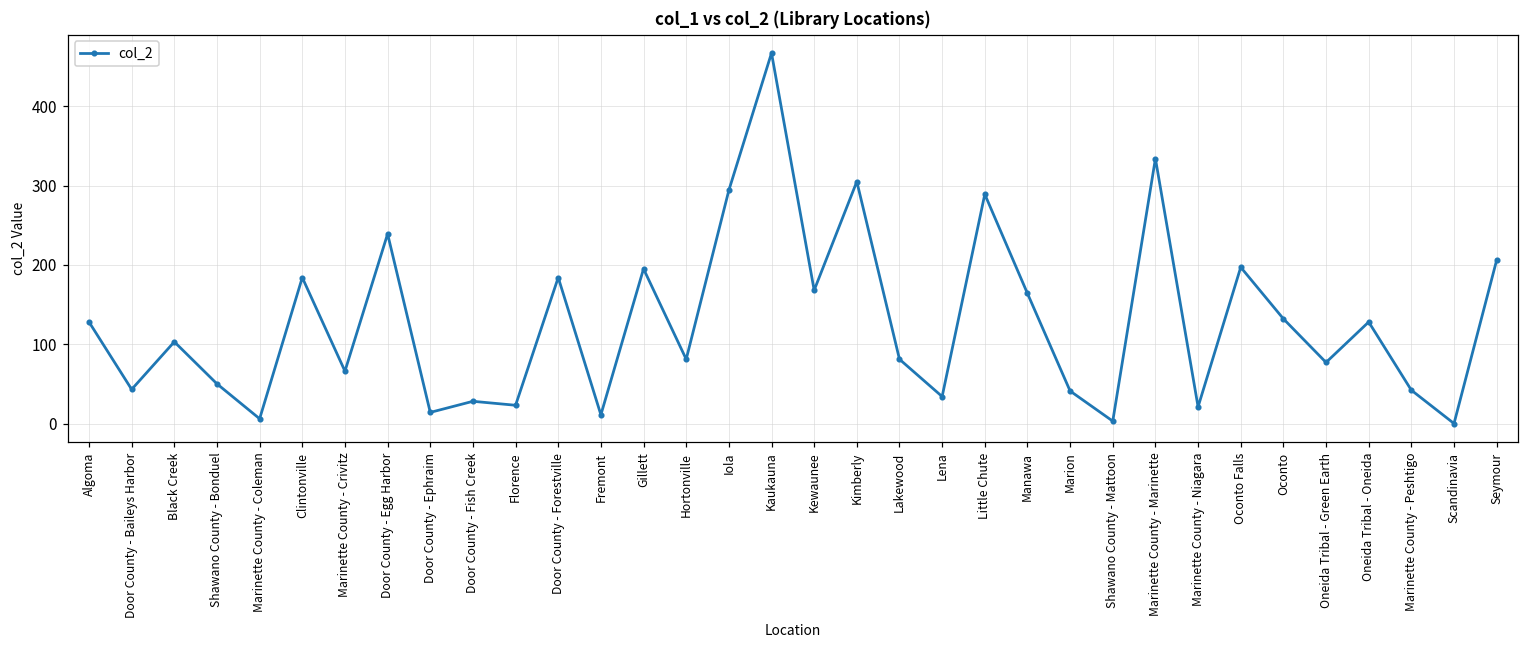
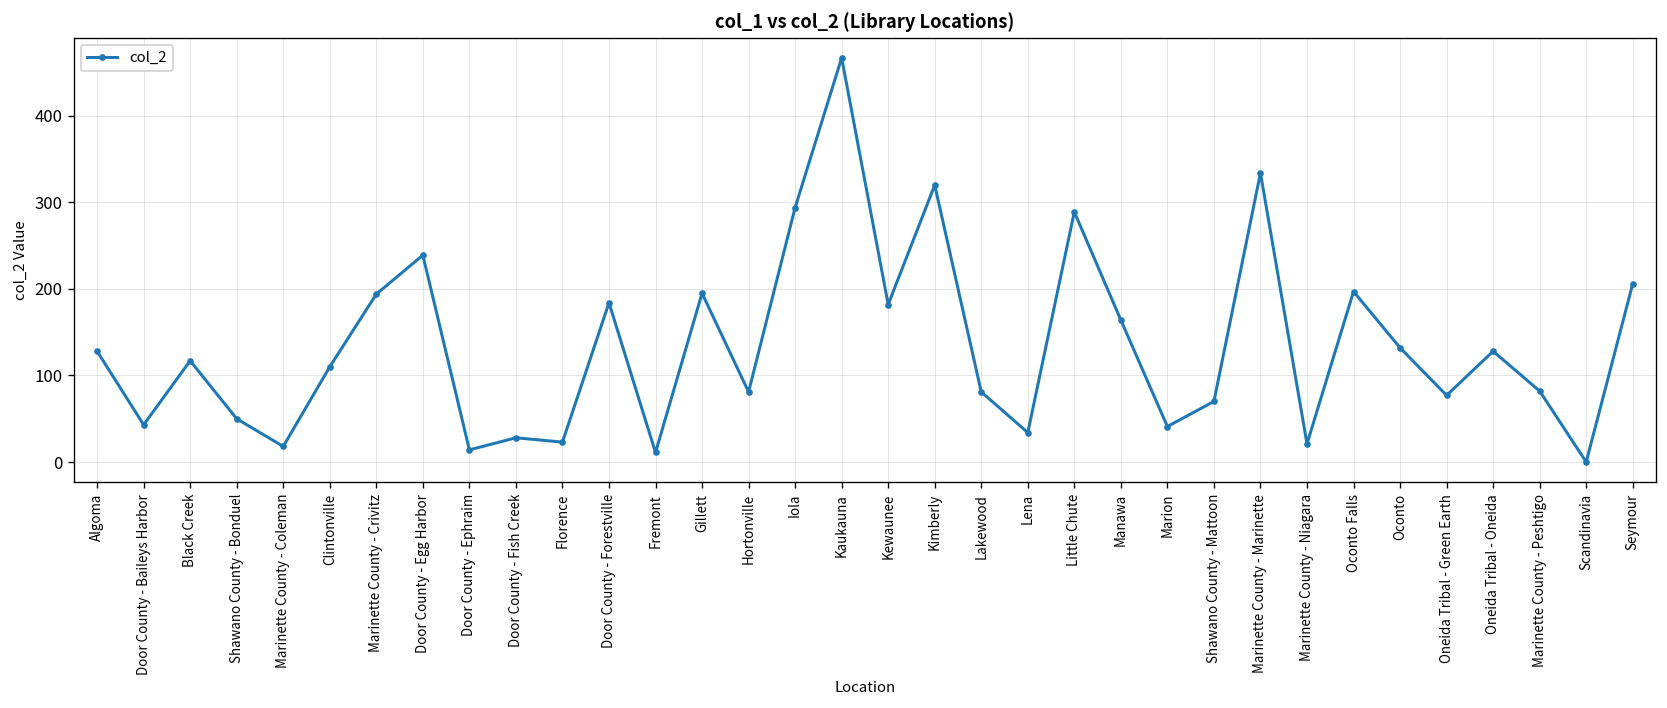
Black Creek: 100 -> 120
Marinette County - Coleman: 10 -> 20
Clintonville: 180 -> 110
Marinette County - Crivitz: 70 -> 190
Kewaunee: 170 -> 180
Kimberly: 310 -> 320
Shawano County - Mattoon: 0 -> 70
Marinette County - Peshtigo: 40 -> 80
